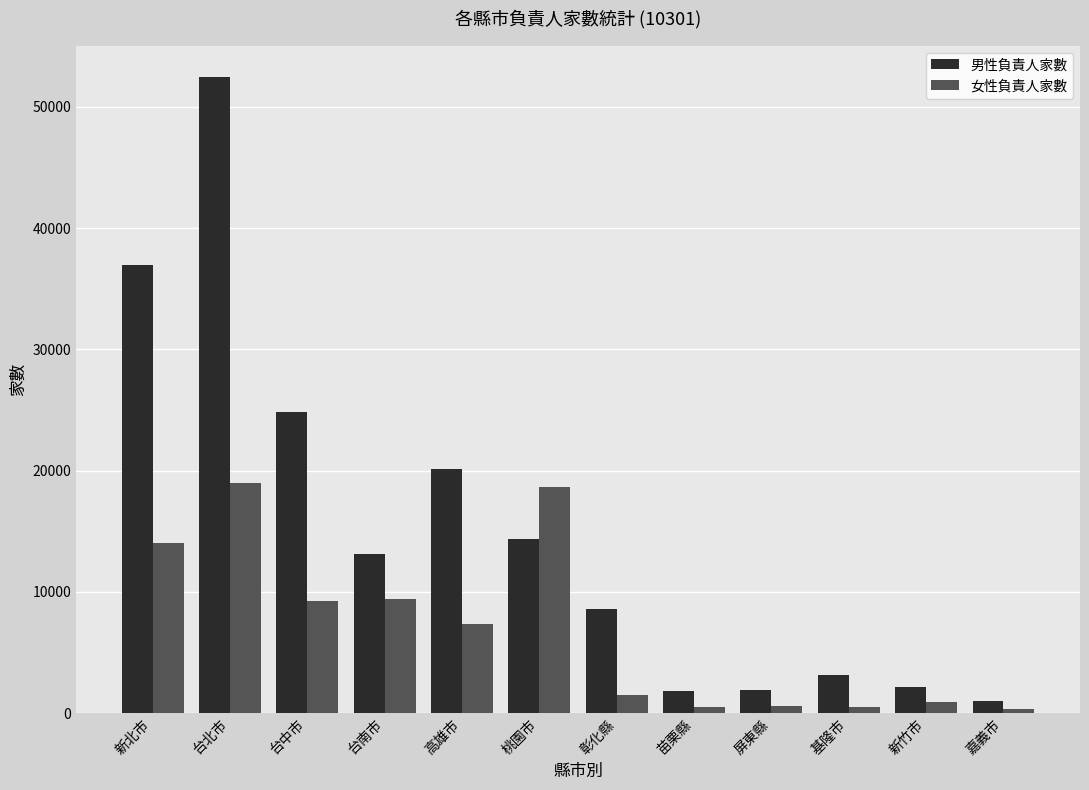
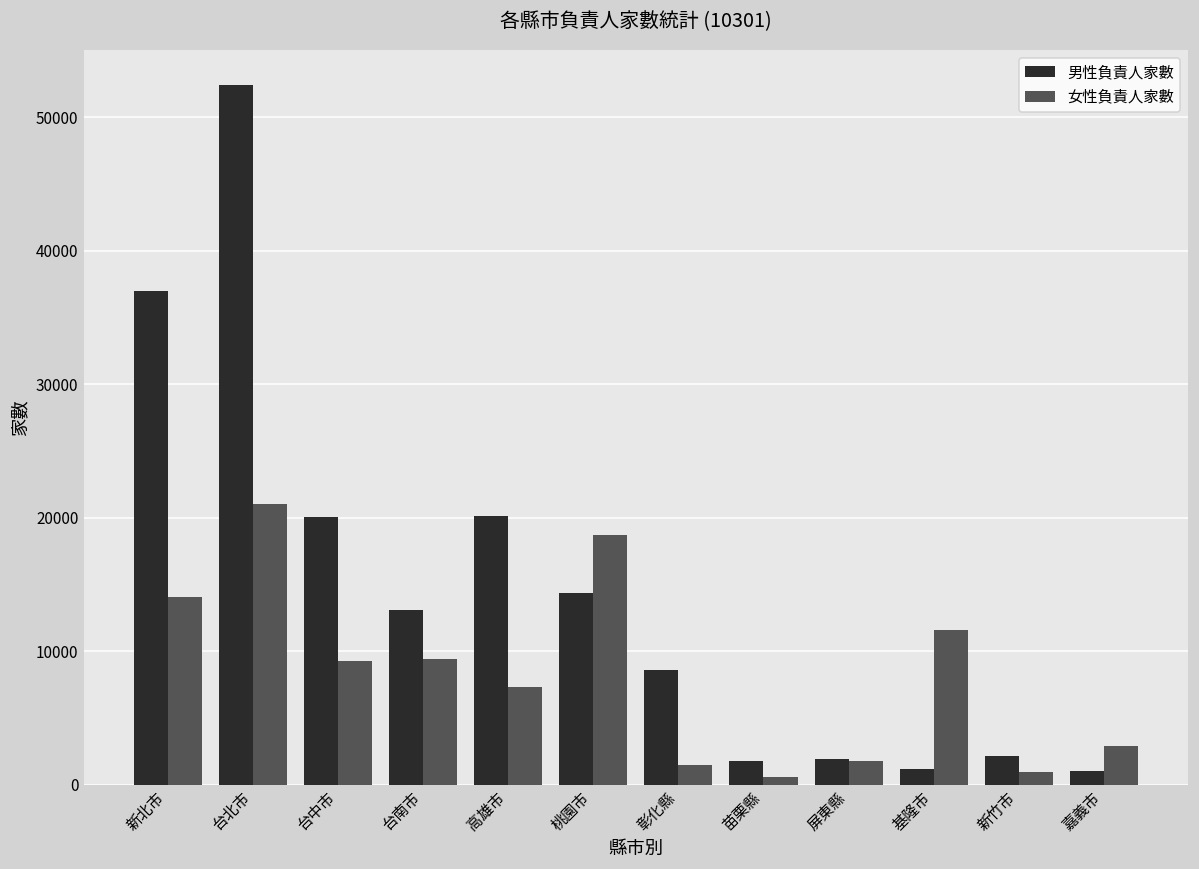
女性負責人家數, 台北市: 19000 -> 21100
男性負責人家數, 台中市: 24800 -> 20100
女性負責人家數, 屏東縣: 600 -> 1700
男性負責人家數, 基隆市: 3200 -> 1200
女性負責人家數, 基隆市: 500 -> 11600
女性負責人家數, 嘉義市: 400 -> 2900
